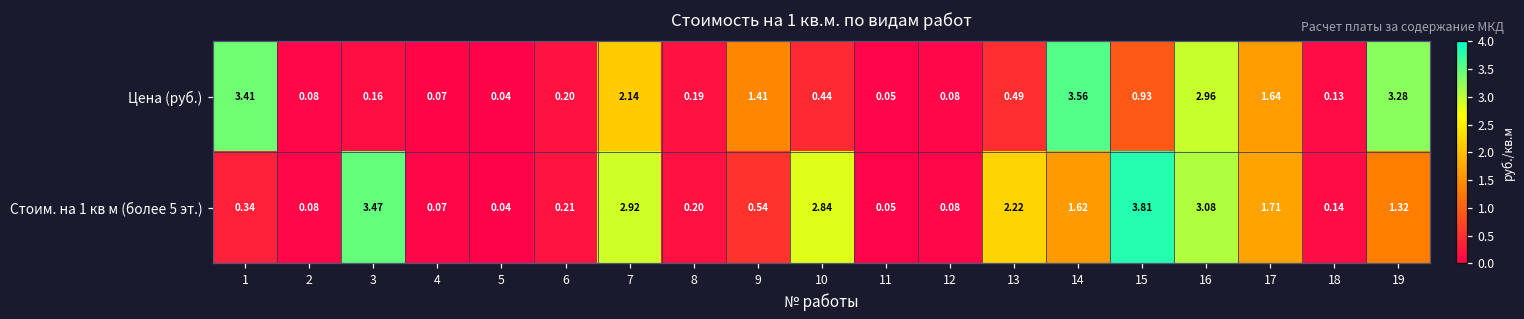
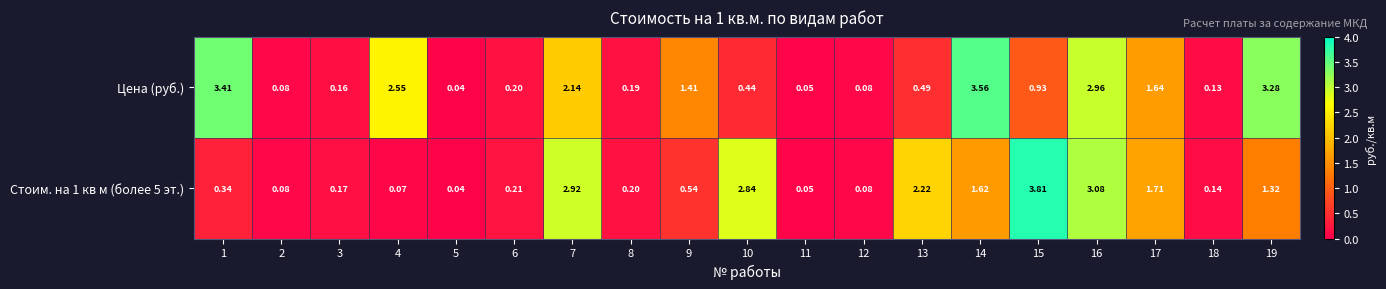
Цена (руб.), 4: 0.07 -> 2.55
Стоим. на 1 кв м (более 5 эт.), 3: 3.47 -> 0.17
